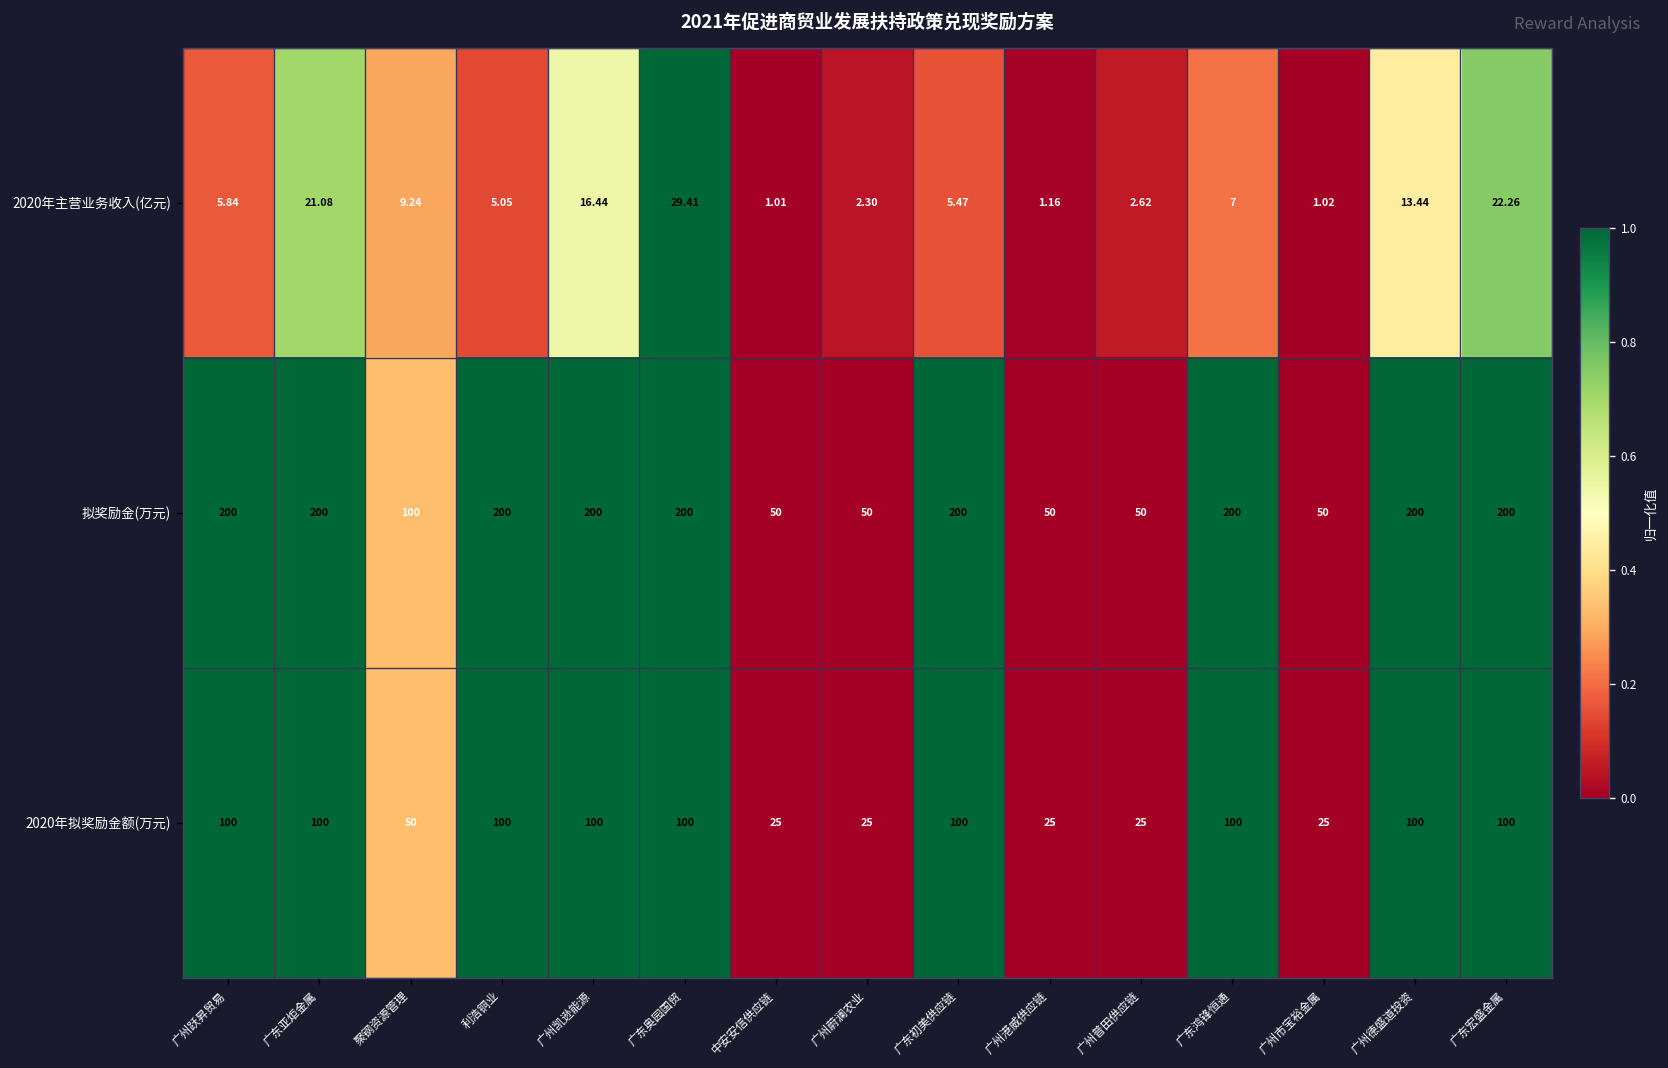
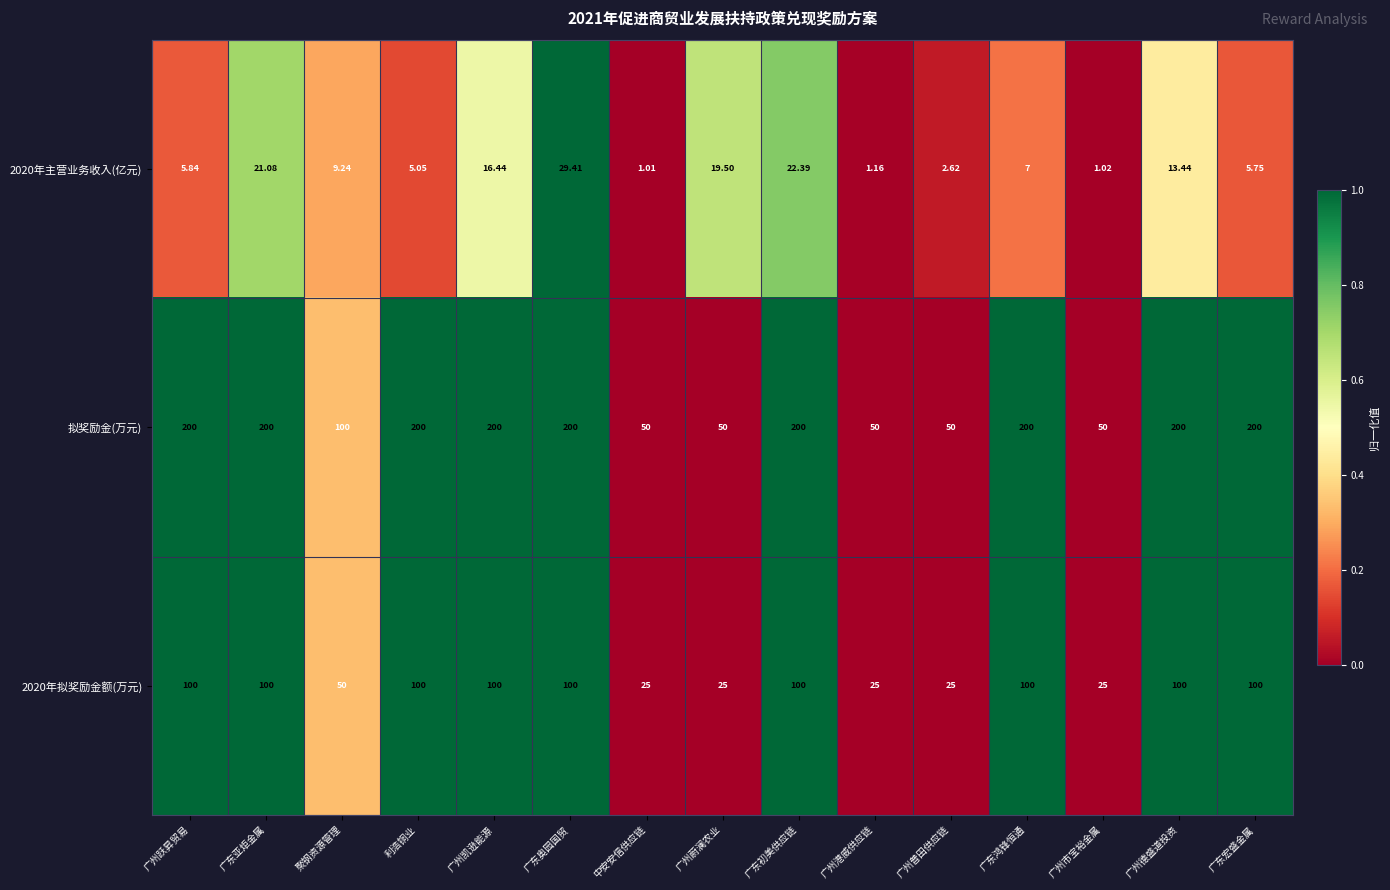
2020年主营业务收入(亿元), 广州蔚澜农业: 2.30 -> 19.50
2020年主营业务收入(亿元), 广东初美供应链: 5.47 -> 22.39
2020年主营业务收入(亿元), 广东宏盛金属: 22.26 -> 5.75
